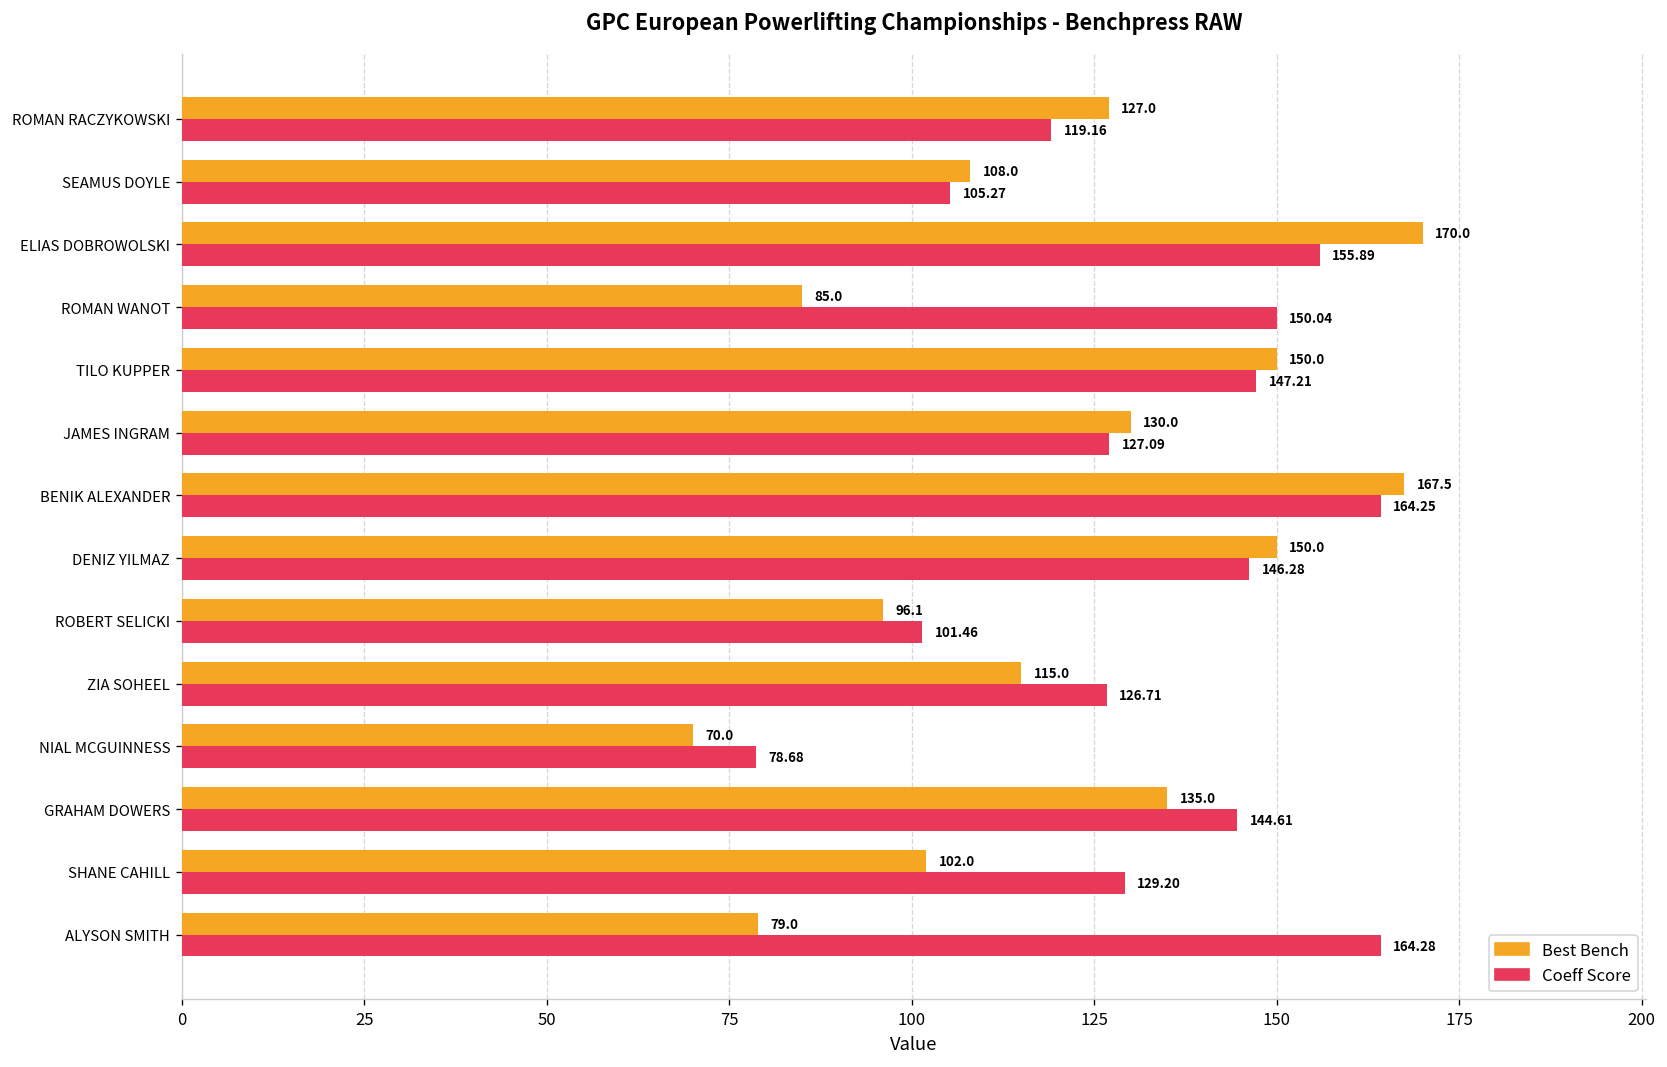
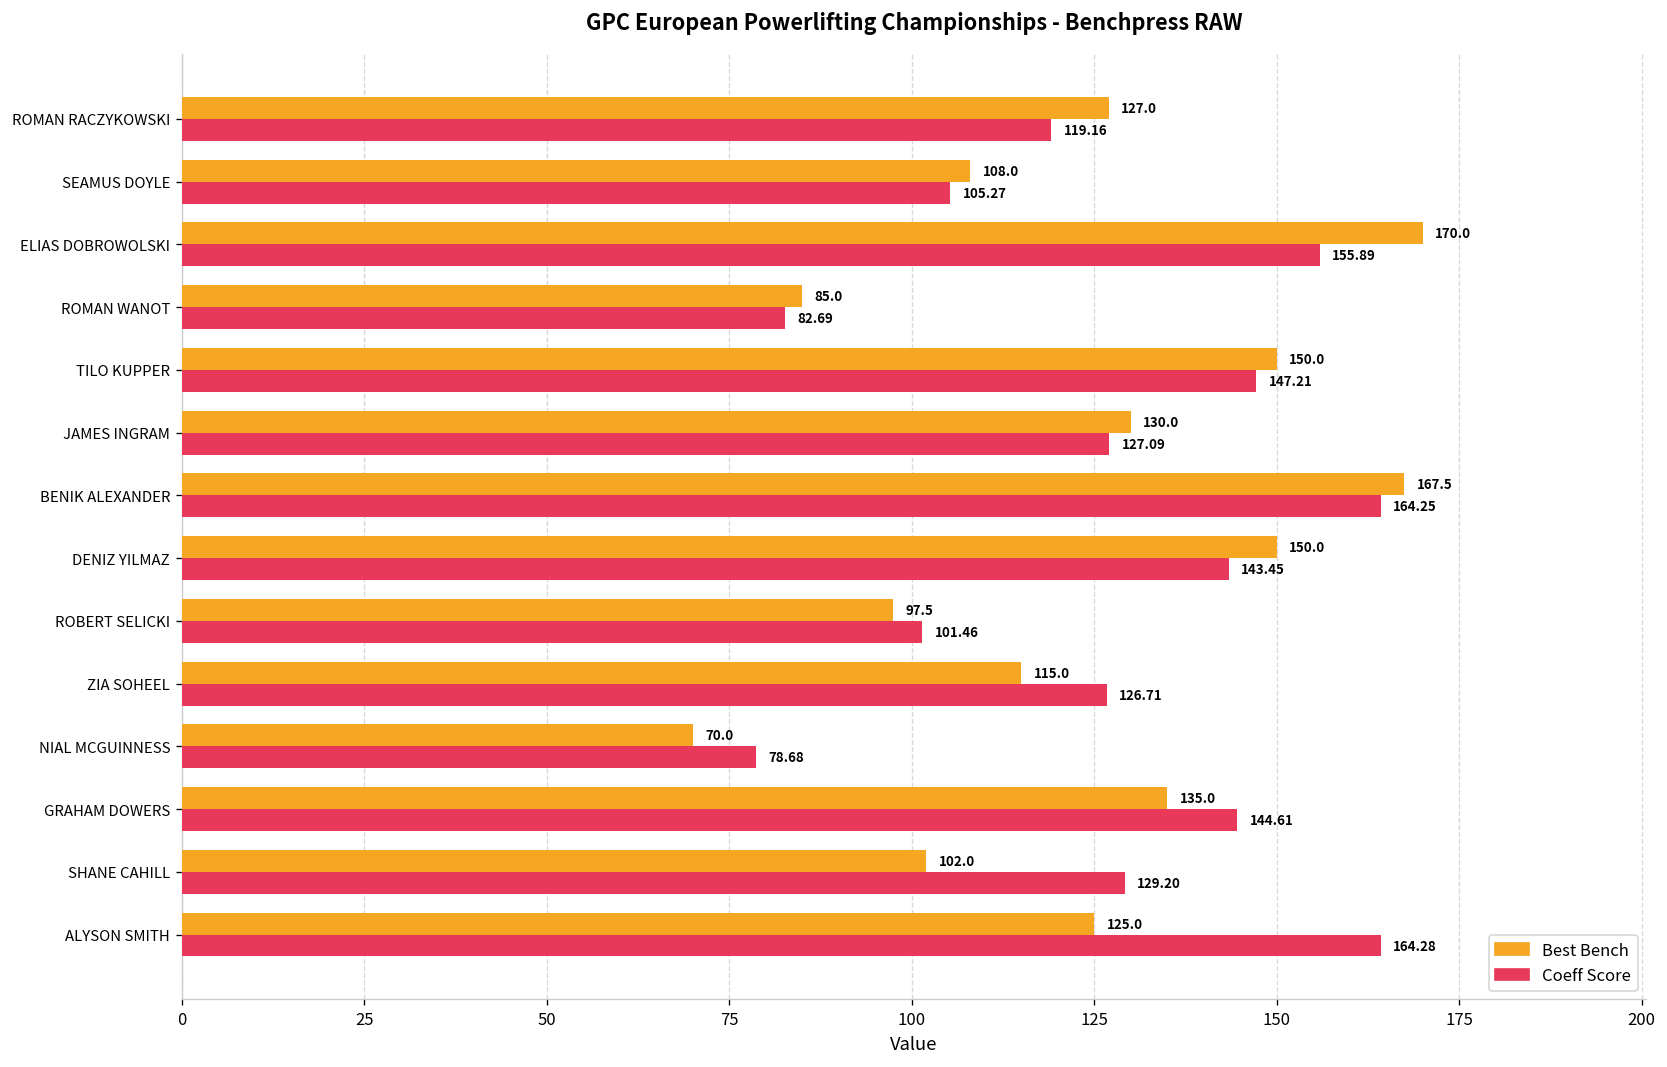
Coeff Score, ROMAN WANOT: 150.04 -> 82.69
Coeff Score, DENIZ YILMAZ: 146.28 -> 143.45
Best Bench, ROBERT SELICKI: 96.1 -> 97.5
Best Bench, ALYSON SMITH: 79.0 -> 125.0
